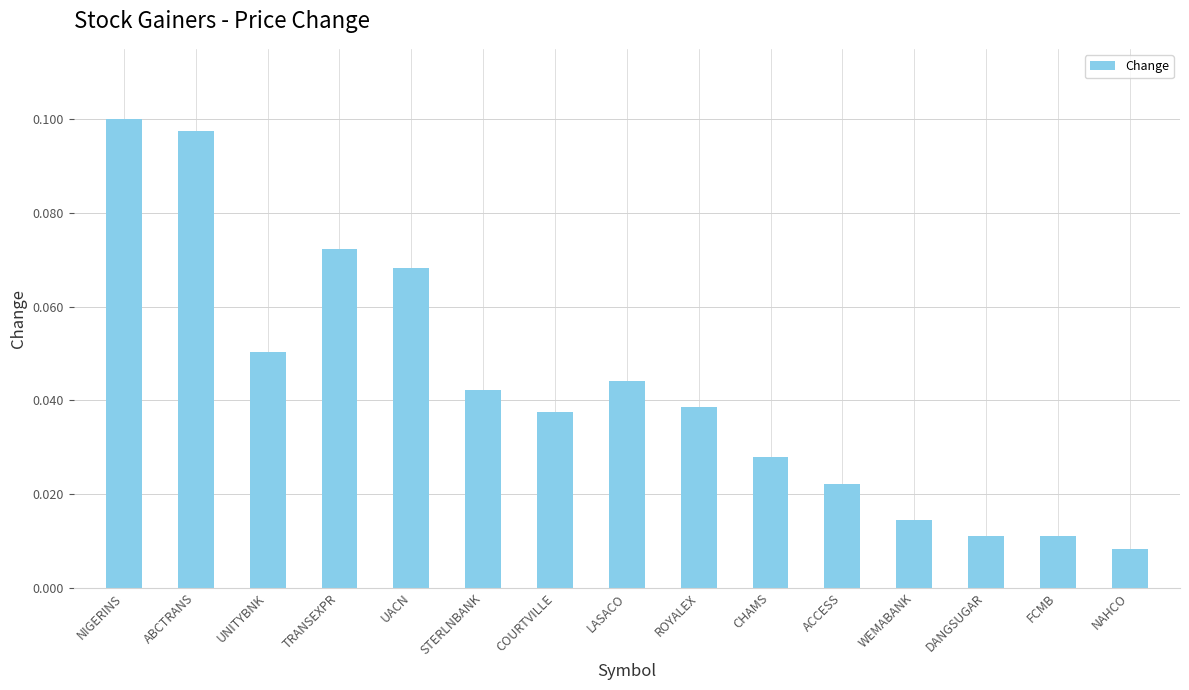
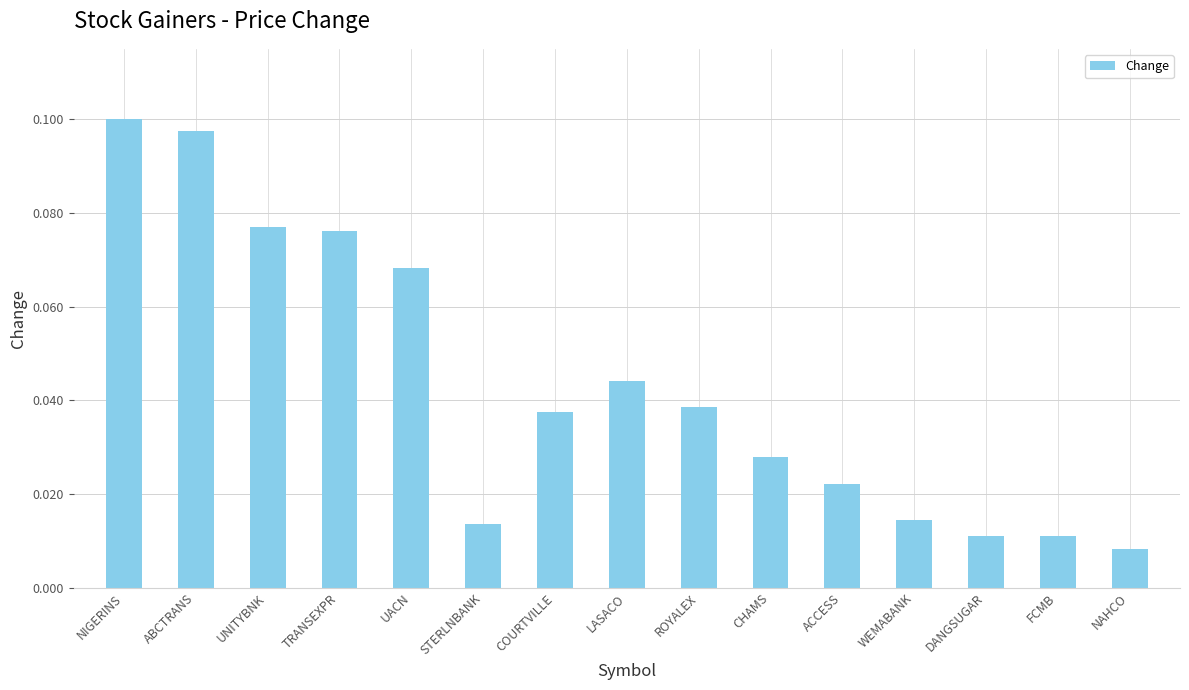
UNITYBNK: 0.050 -> 0.077
TRANSEXPR: 0.072 -> 0.076
STERLNBANK: 0.042 -> 0.014
